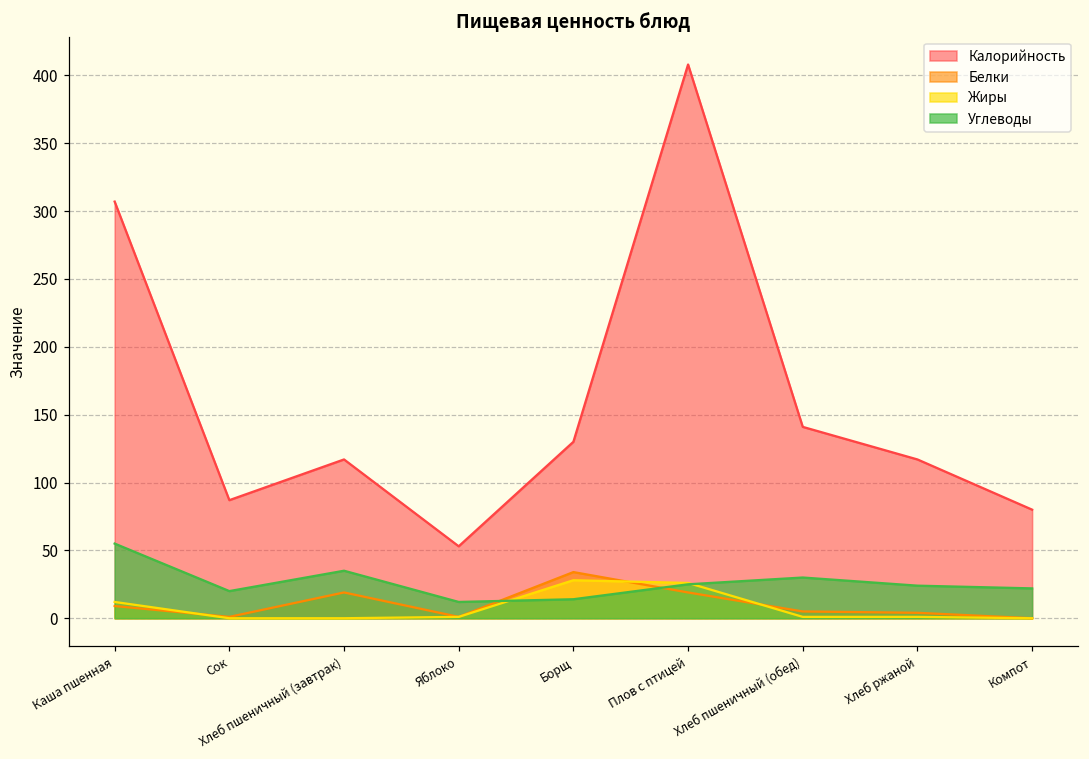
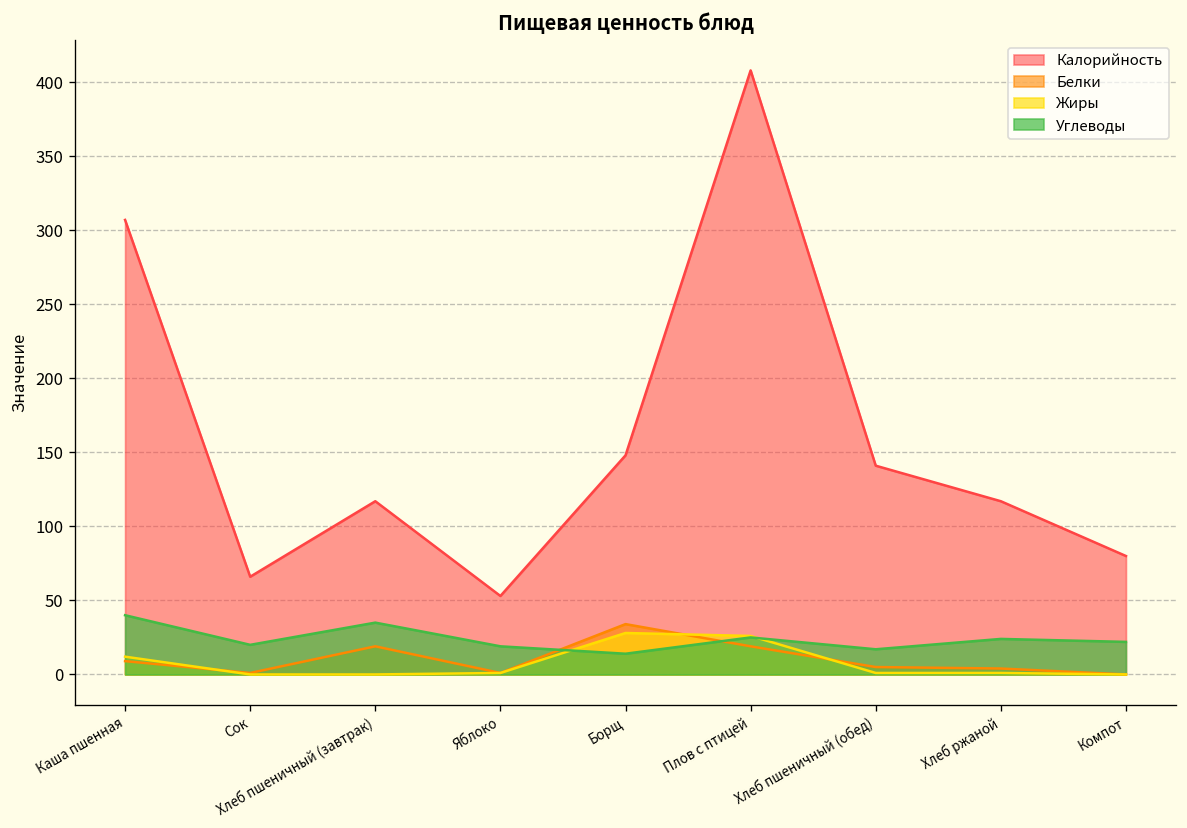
Углеводы, Каша пшенная: 55 -> 40
Калорийность, Сок: 87 -> 66
Углеводы, Яблоко: 12 -> 19
Калорийность, Борщ: 130 -> 148
Углеводы, Хлеб пшеничный (обед): 30 -> 17
